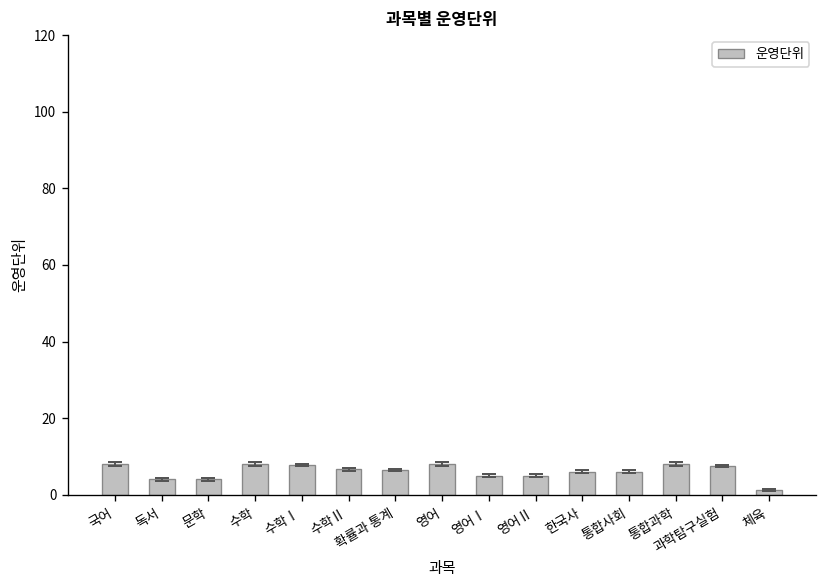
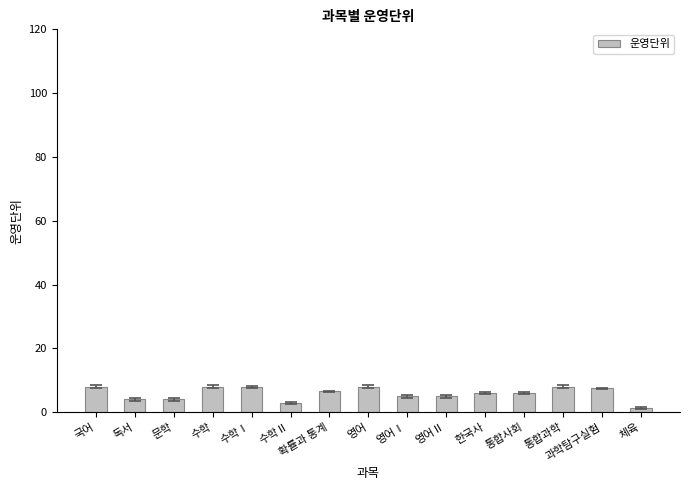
운영단위, 수학Ⅱ: 7 -> 3
